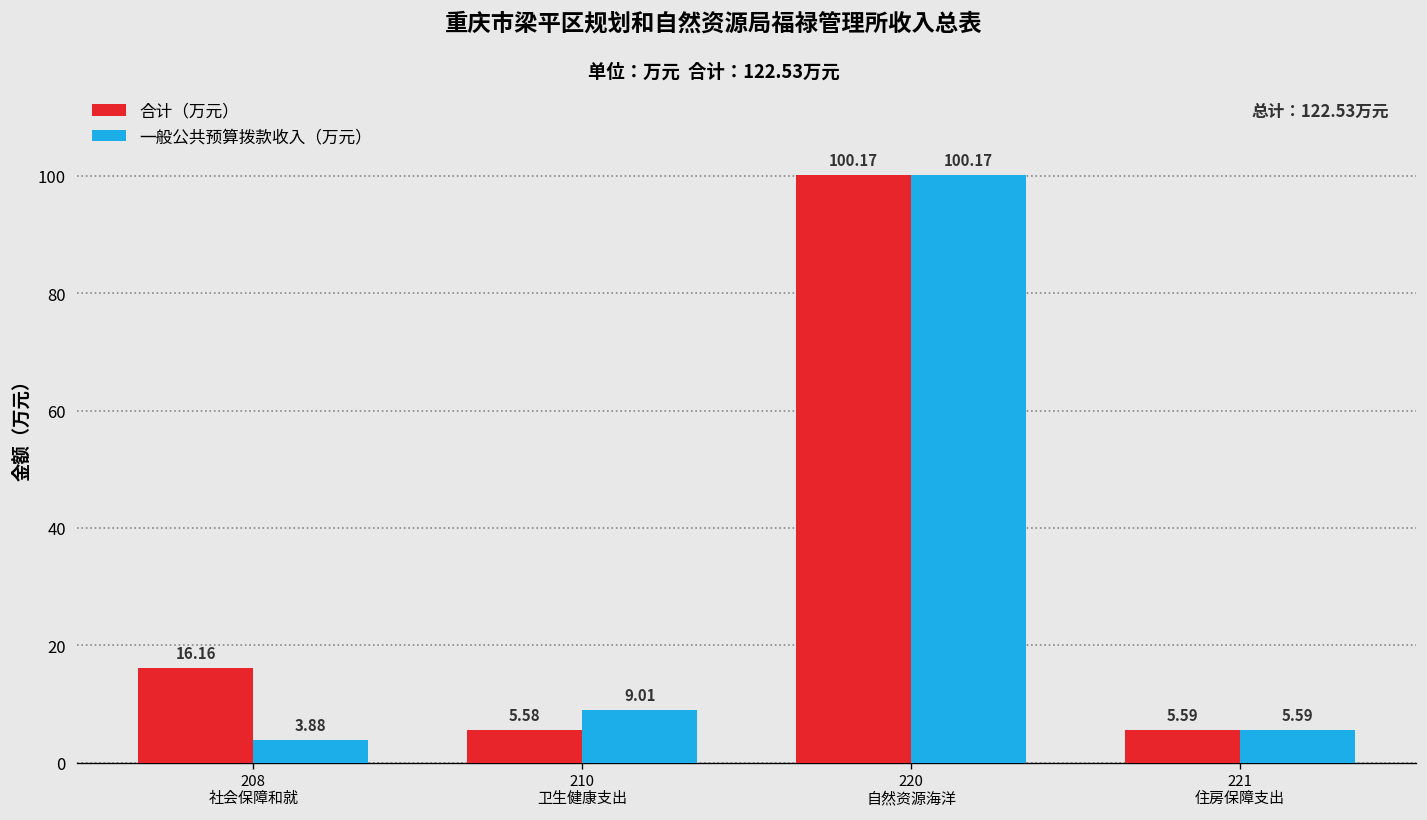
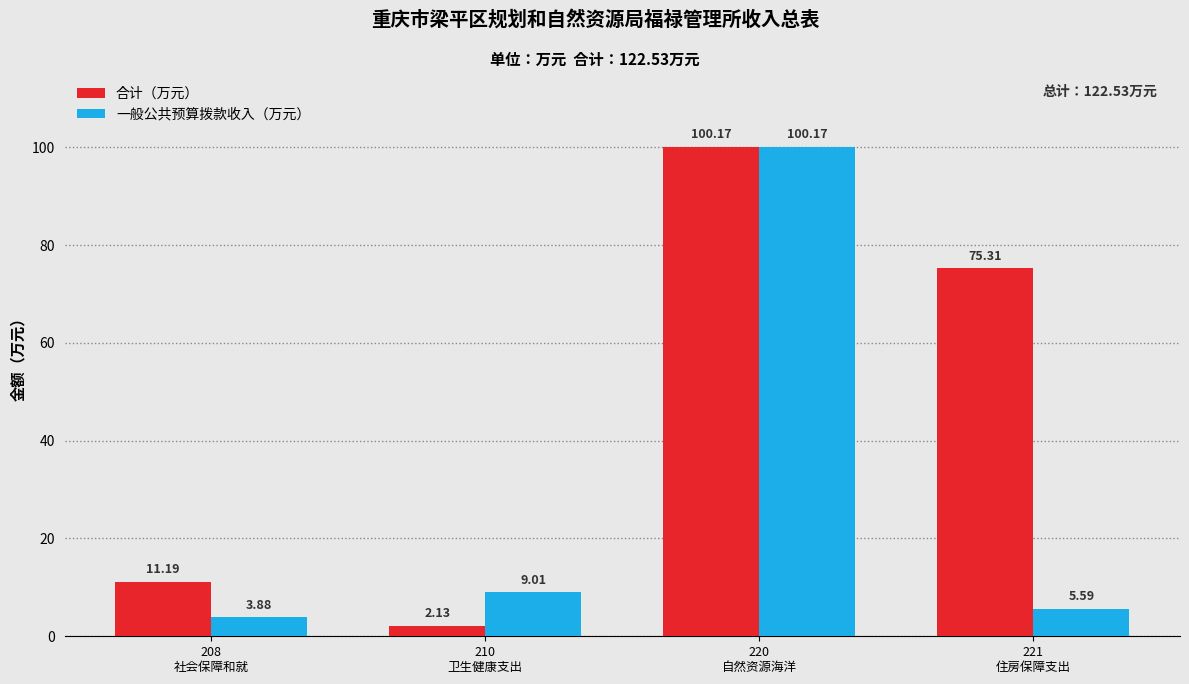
合计（万元）, 208 社会保障和就: 16.16 -> 11.19
合计（万元）, 210 卫生健康支出: 5.58 -> 2.13
合计（万元）, 221 住房保障支出: 5.59 -> 75.31
